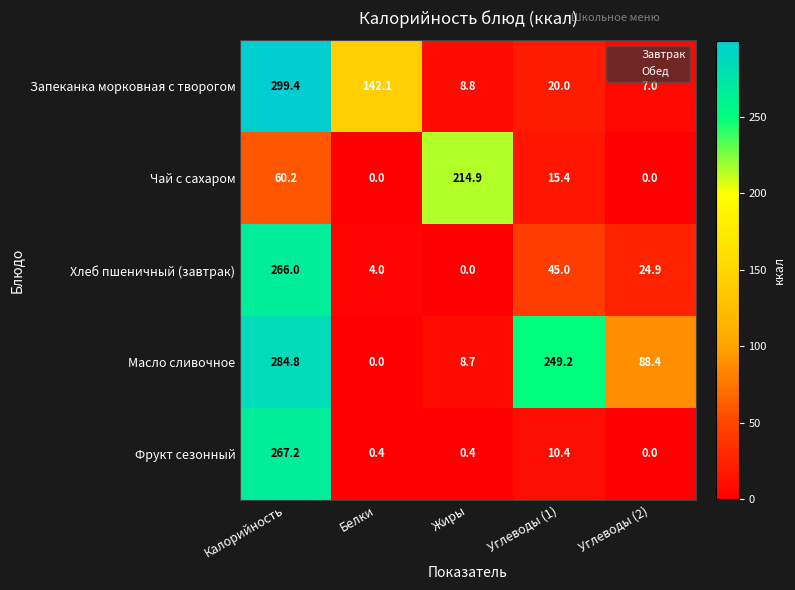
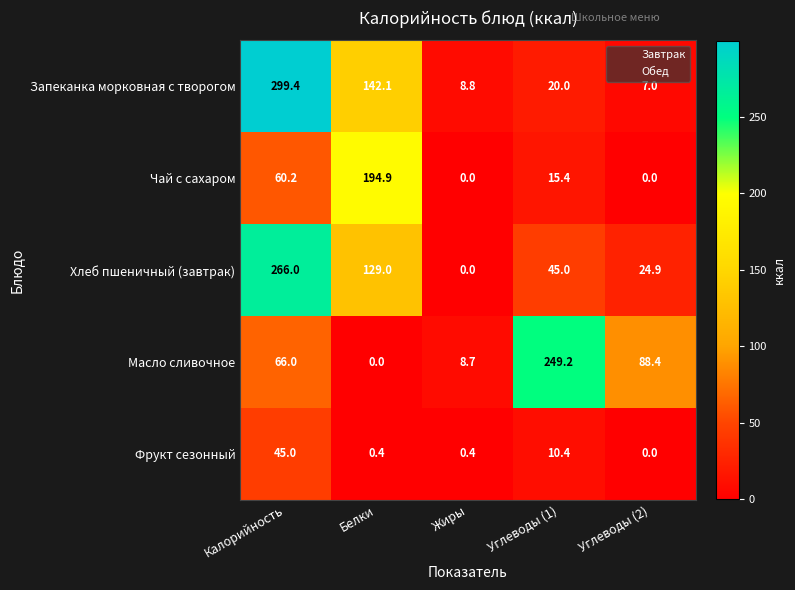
Чай с сахаром, Белки: 0.0 -> 194.9
Чай с сахаром, Жиры: 214.9 -> 0.0
Хлеб пшеничный (завтрак), Белки: 4.0 -> 129.0
Масло сливочное, Калорийность: 284.8 -> 66.0
Фрукт сезонный, Калорийность: 267.2 -> 45.0
